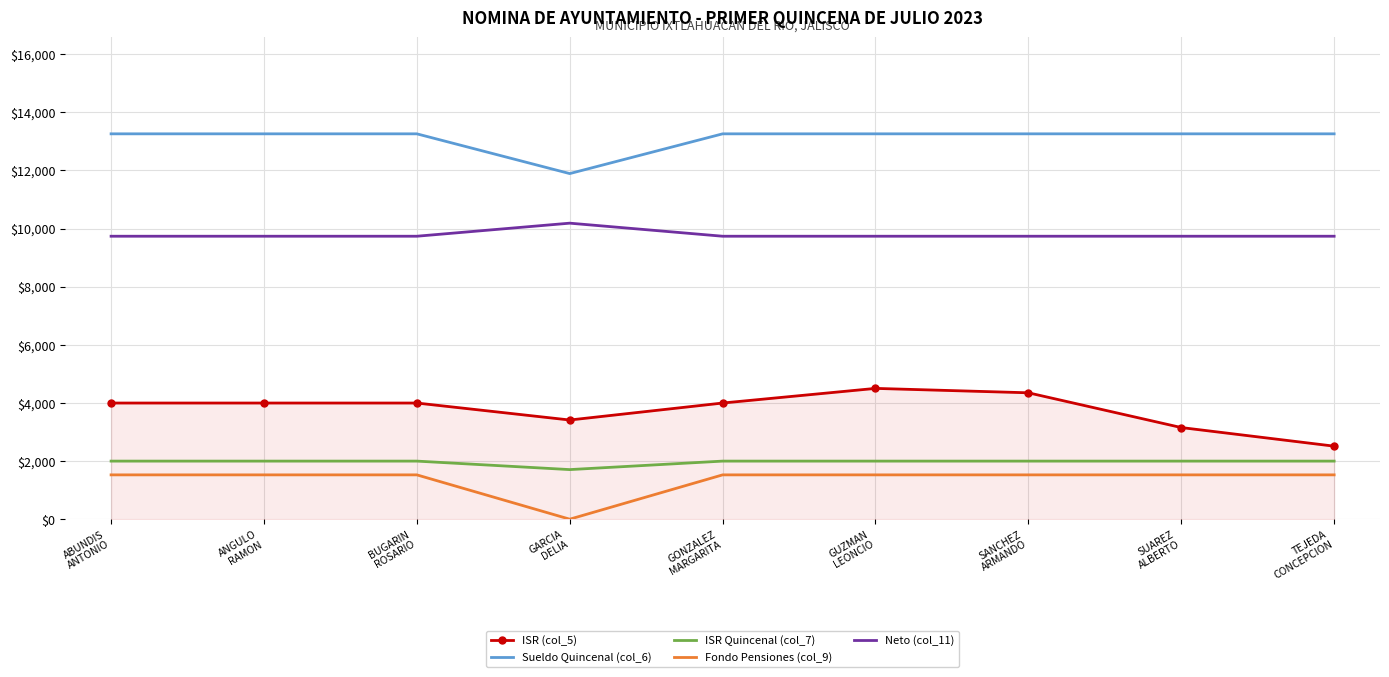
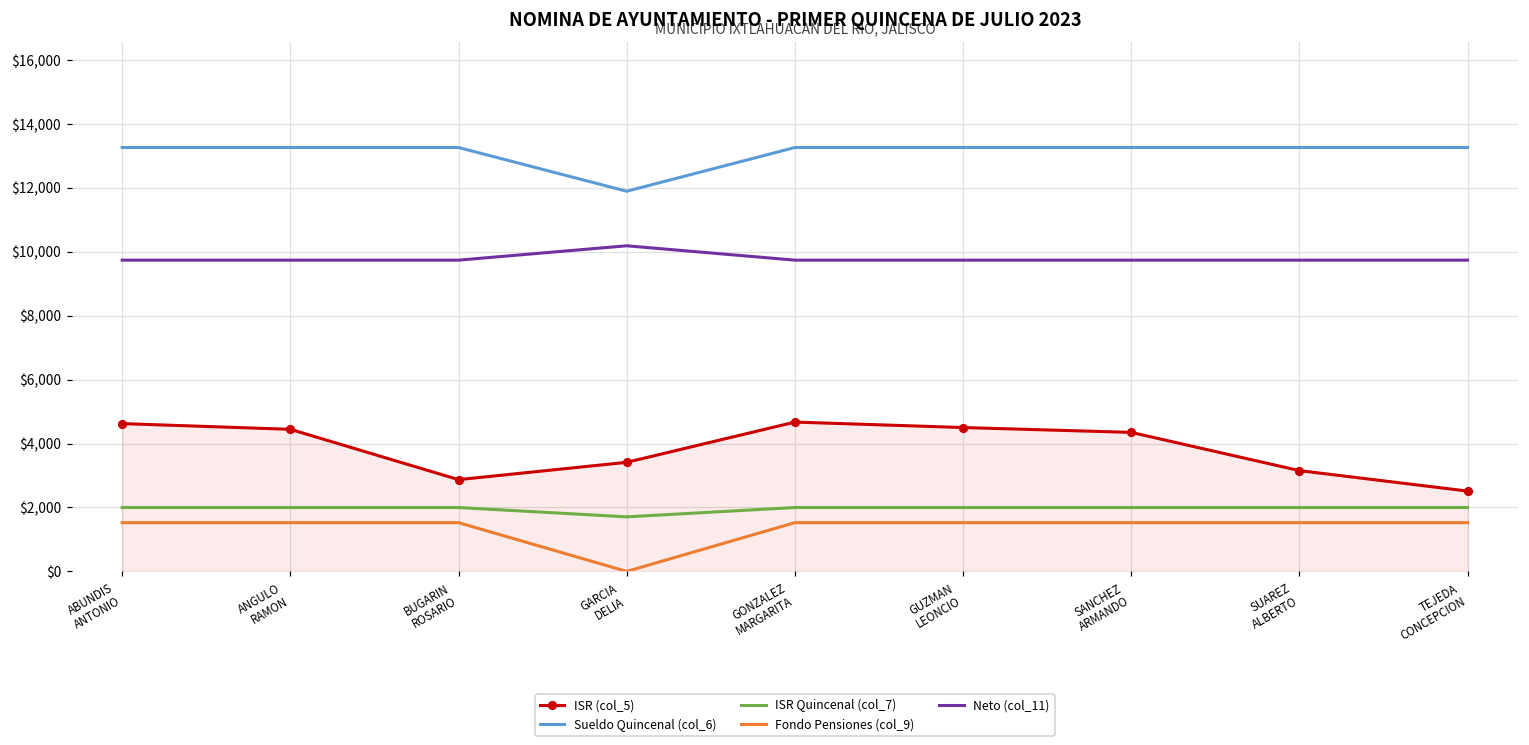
ISR (col_5), ABUNDIS ANTONIO: $4,000 -> $4,600
ISR (col_5), ANGULO RAMON: $4,000 -> $4,400
ISR (col_5), BUGARIN ROSARIO: $4,000 -> $2,900
ISR (col_5), GONZALEZ MARGARITA: $4,000 -> $4,700
